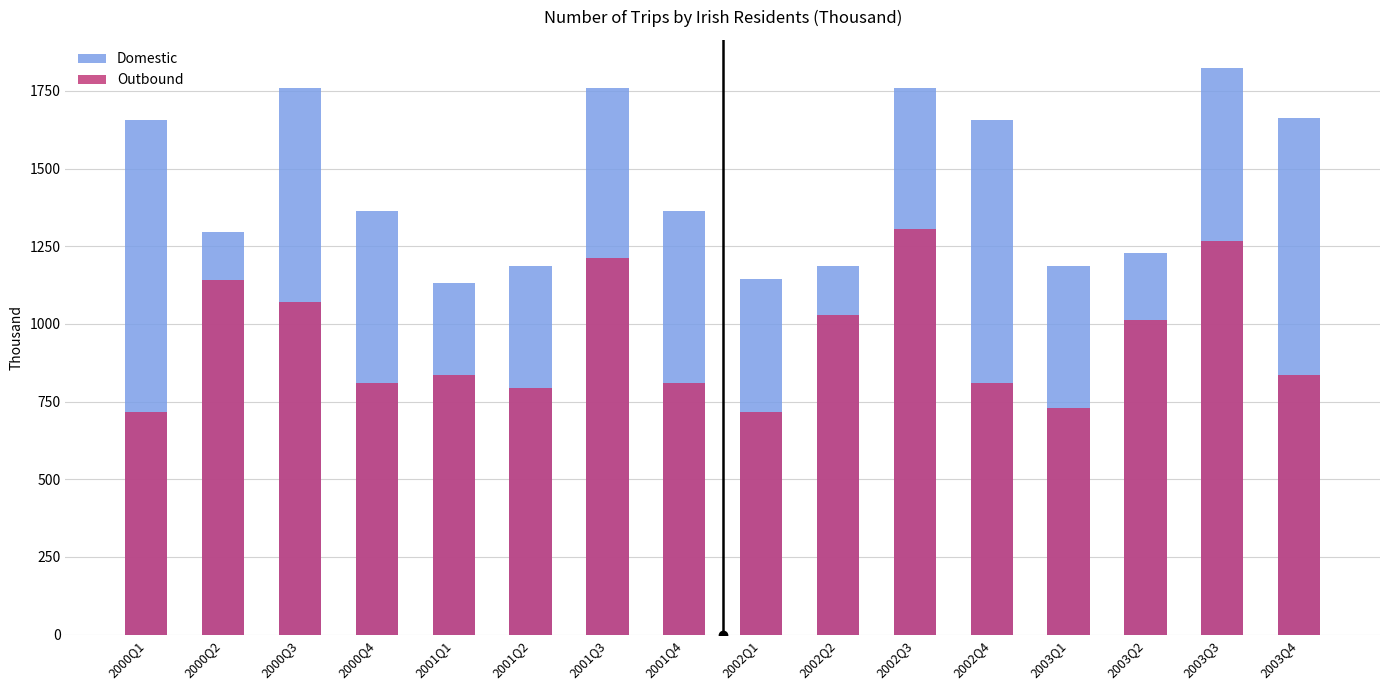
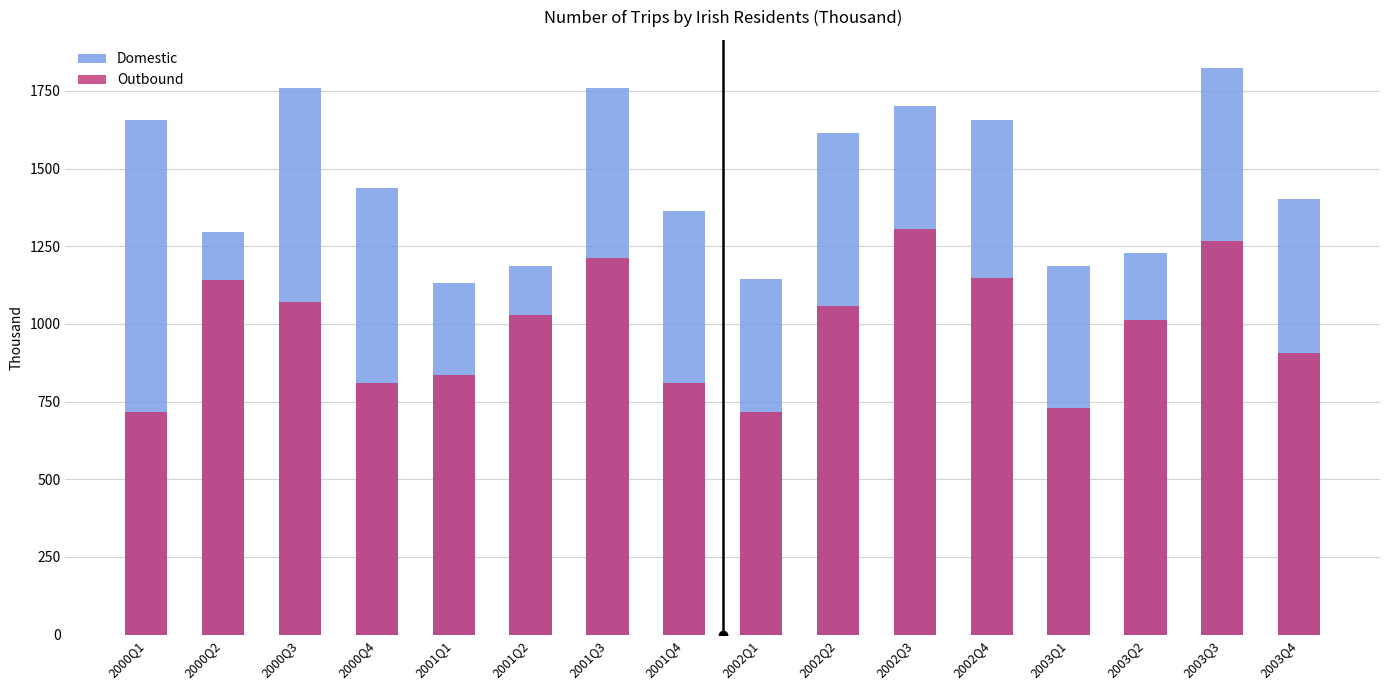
Domestic, 2000Q4: 1370 -> 1440
Outbound, 2001Q2: 790 -> 1030
Domestic, 2002Q2: 1190 -> 1620
Outbound, 2002Q2: 1030 -> 1060
Domestic, 2002Q3: 1760 -> 1700
Outbound, 2002Q4: 810 -> 1150
Domestic, 2003Q4: 1660 -> 1400
Outbound, 2003Q4: 840 -> 910
